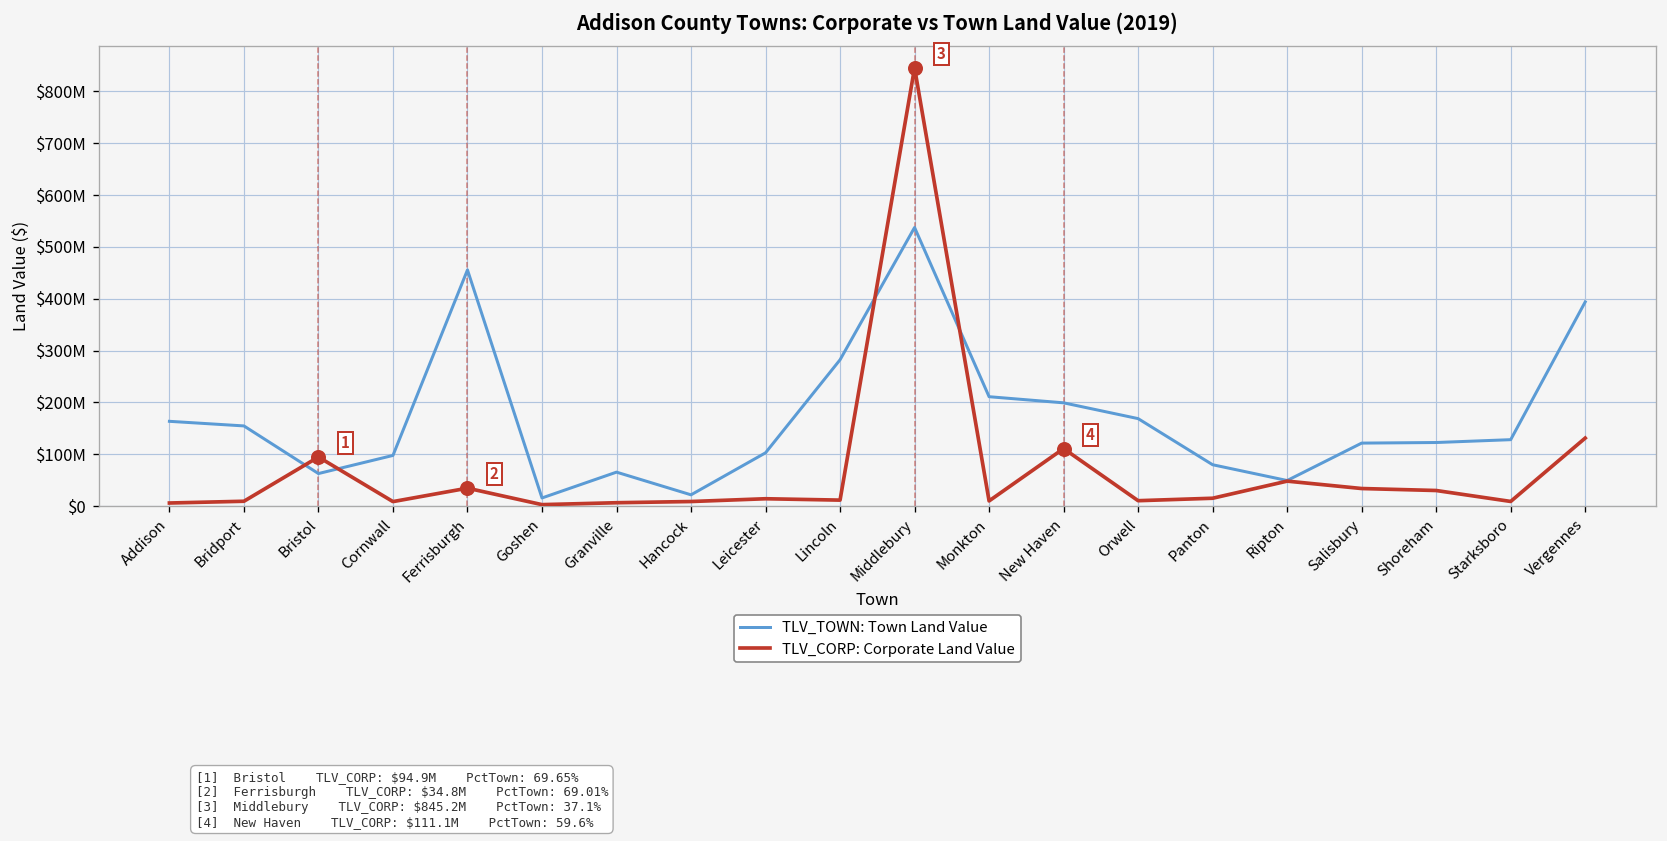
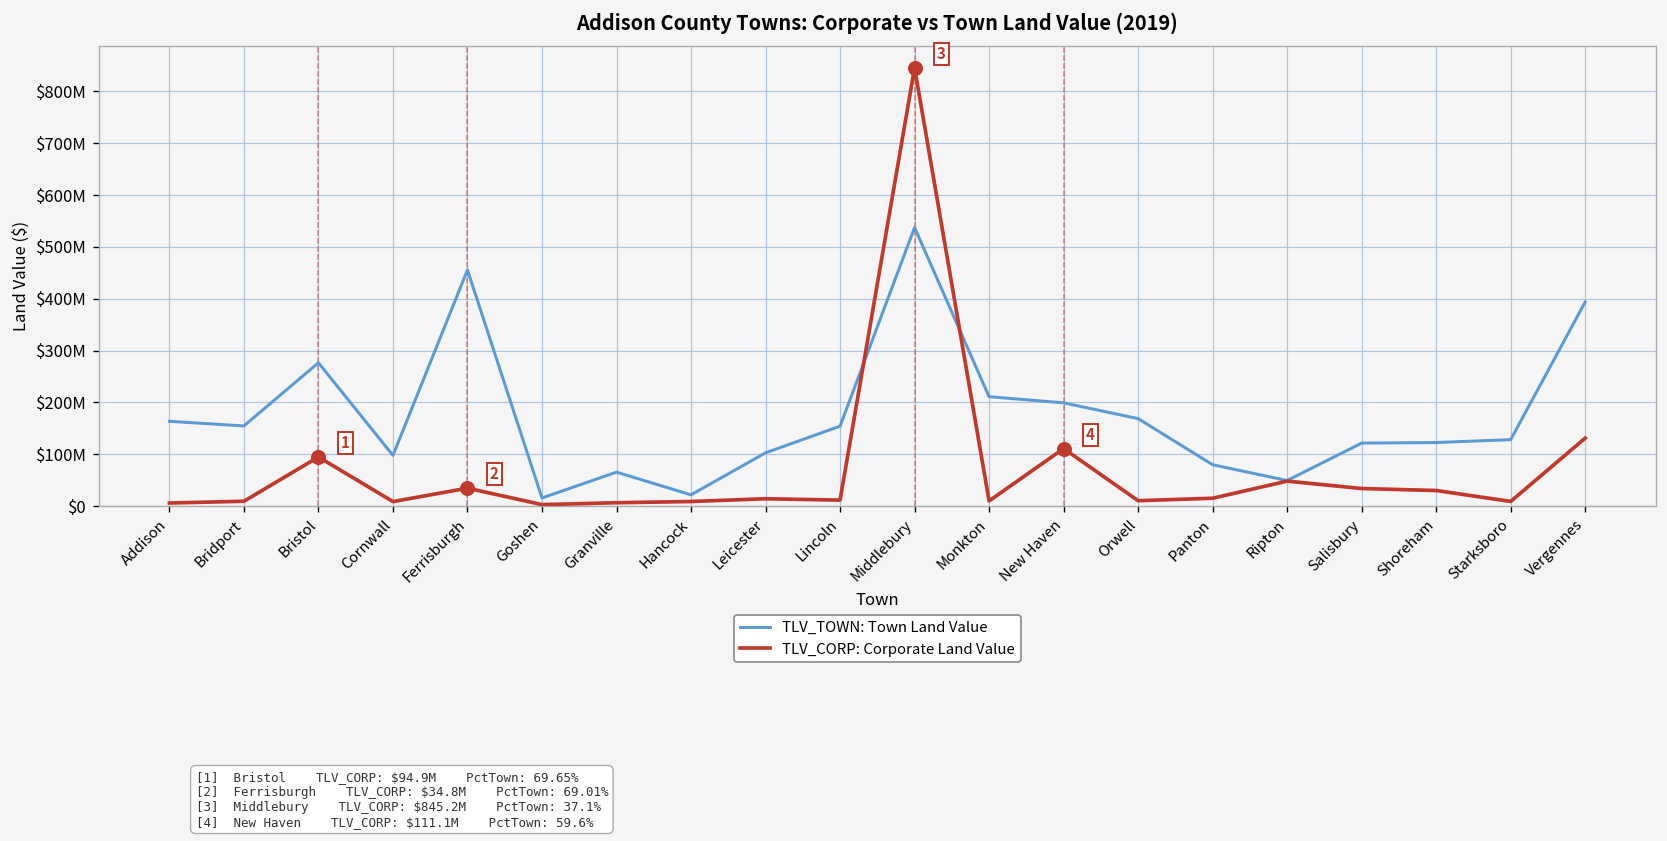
TLV_TOWN: Town Land Value, Bristol: $60000000 -> $280000000
TLV_TOWN: Town Land Value, Lincoln: $280000000 -> $150000000
